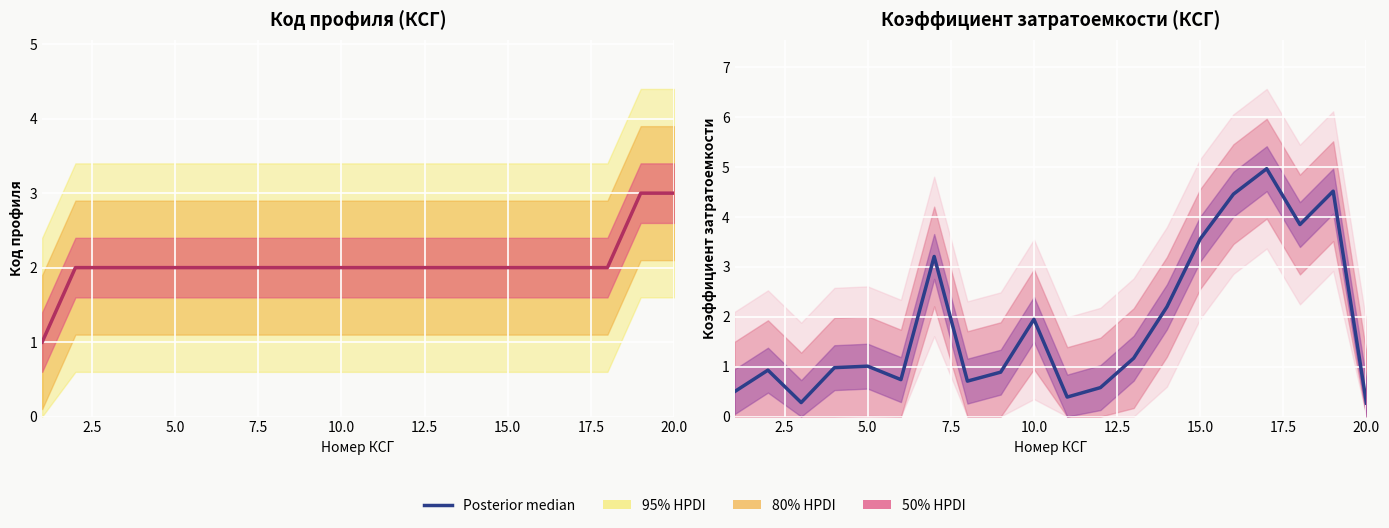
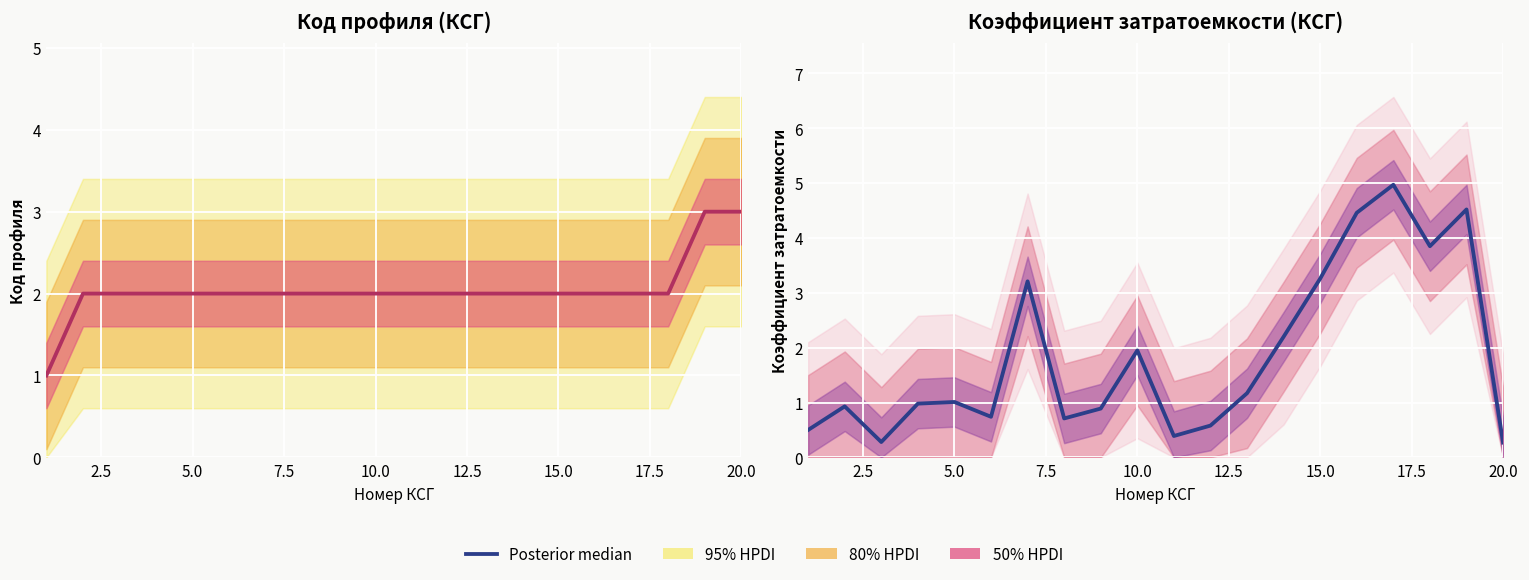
Коэффициент затратоемкости (КСГ), Posterior median, 15.0: 3.6 -> 3.3
